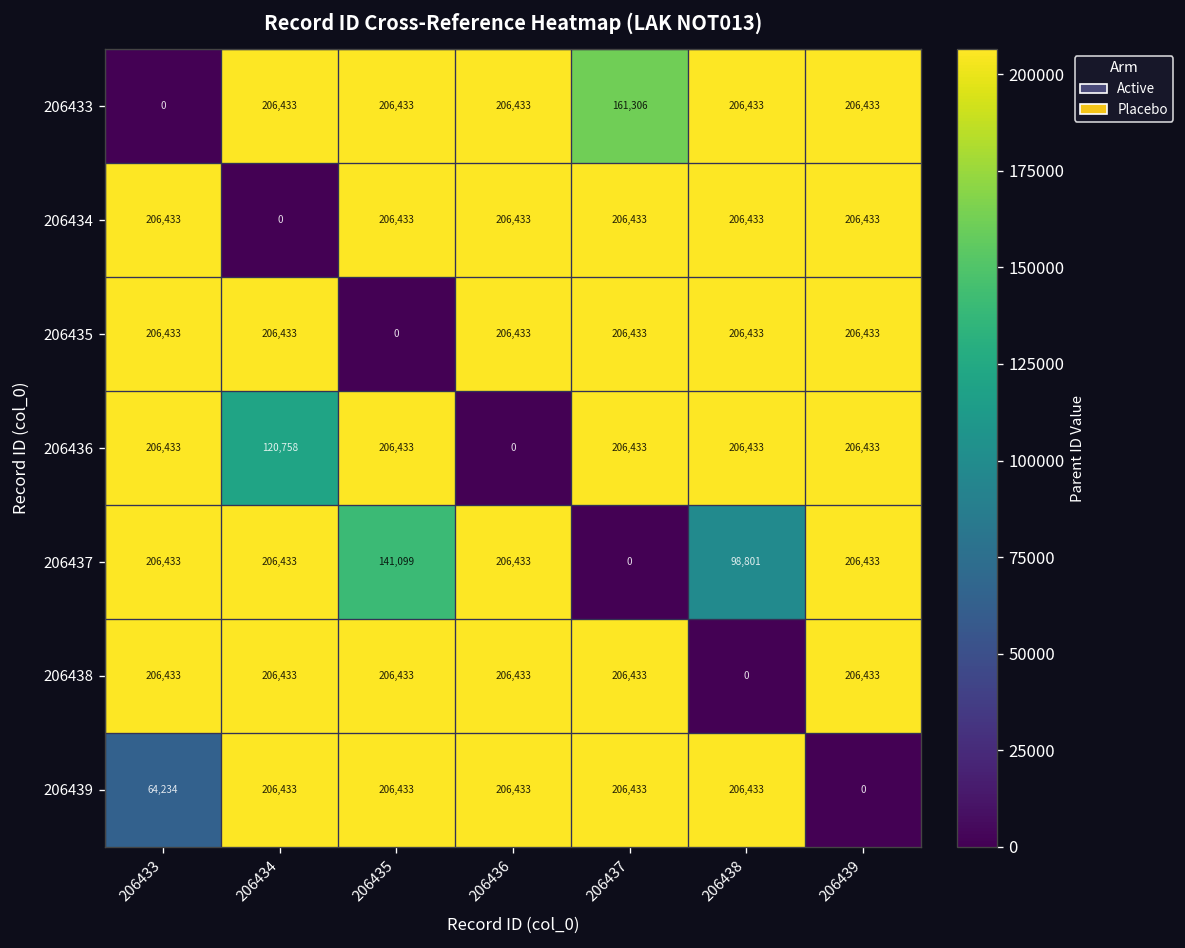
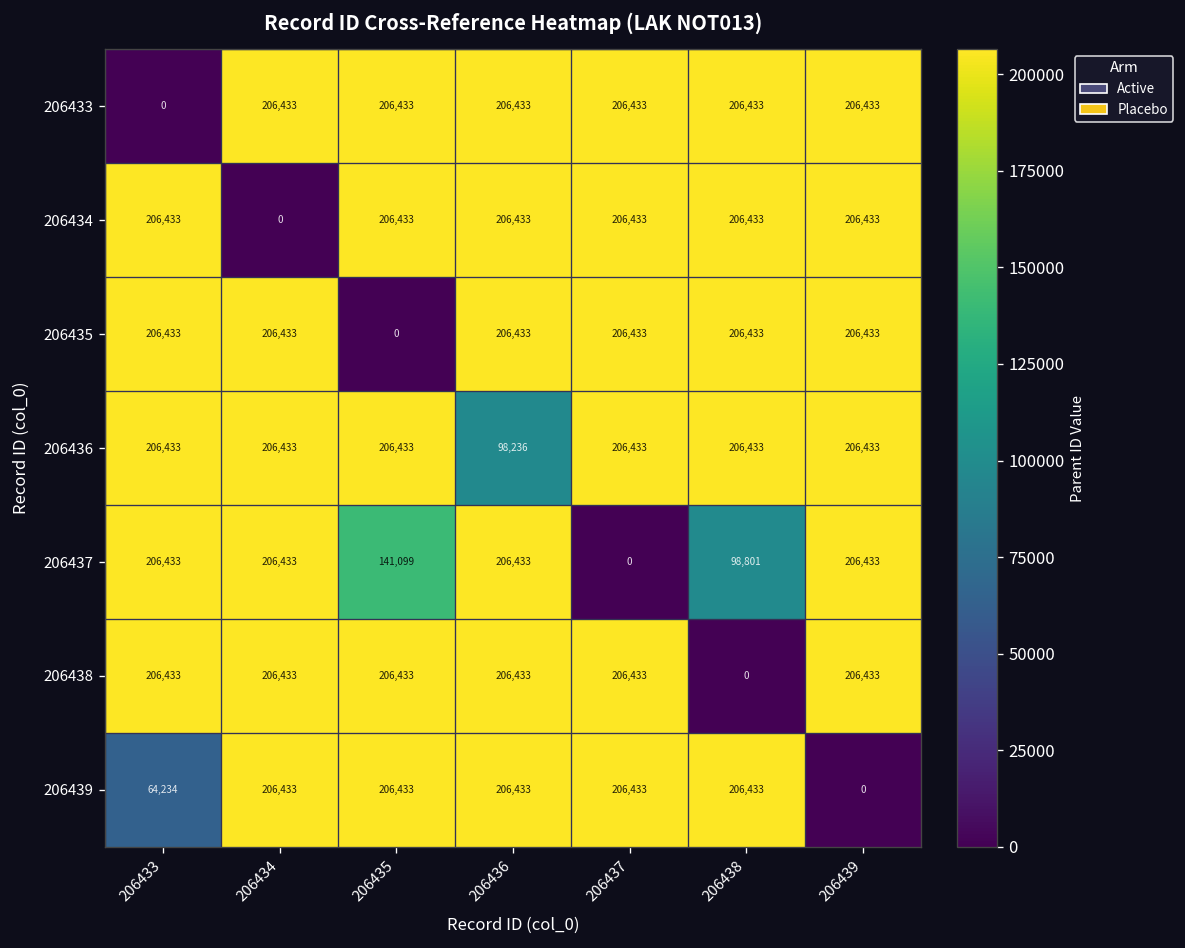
206433, 206437: 161,306 -> 206,433
206436, 206434: 120,758 -> 206,433
206436, 206436: 0 -> 98,236
